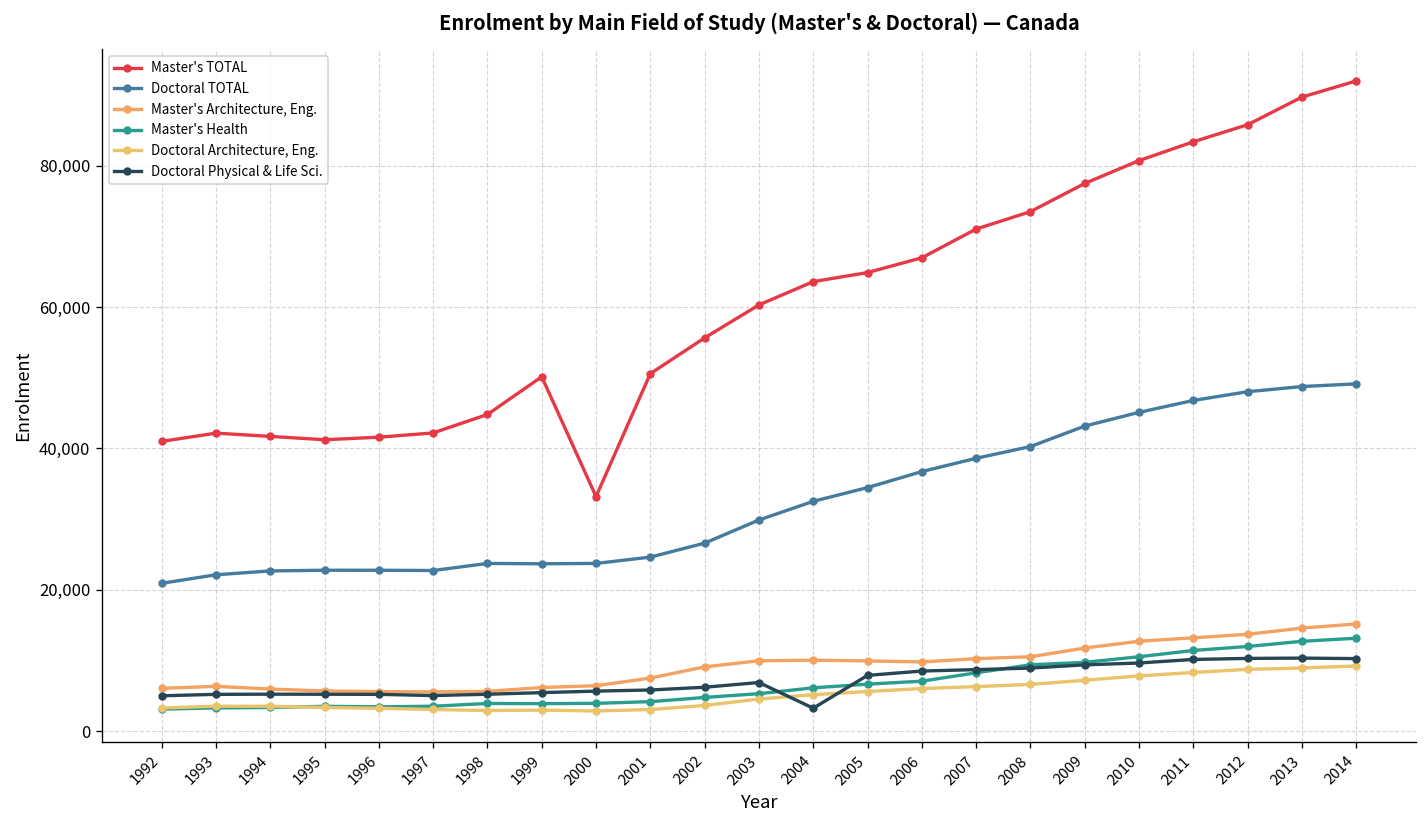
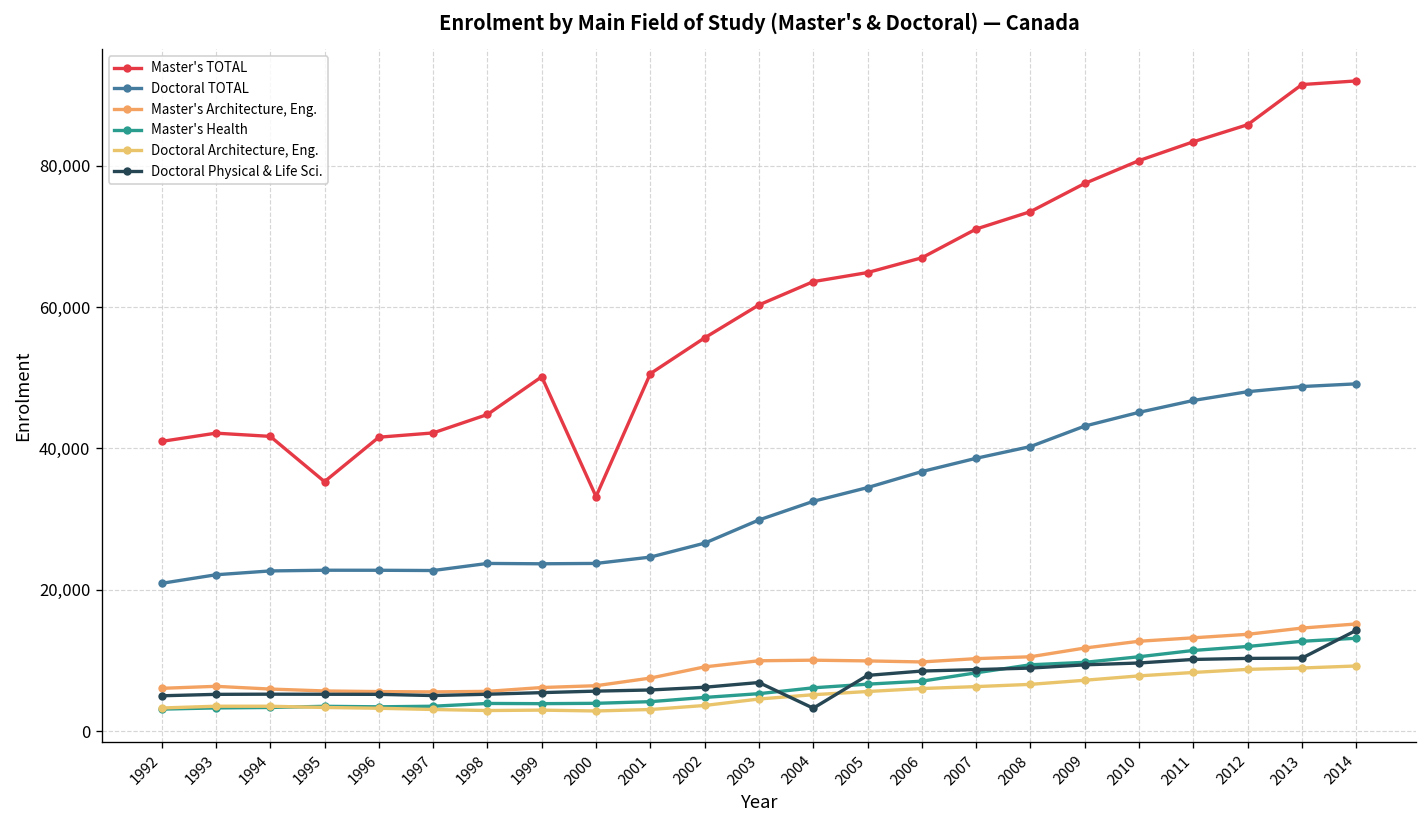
Master's TOTAL, 1995: 41,000 -> 35,000
Master's TOTAL, 2013: 90,000 -> 91,000
Doctoral Physical & Life Sci., 2014: 10,000 -> 14,000
